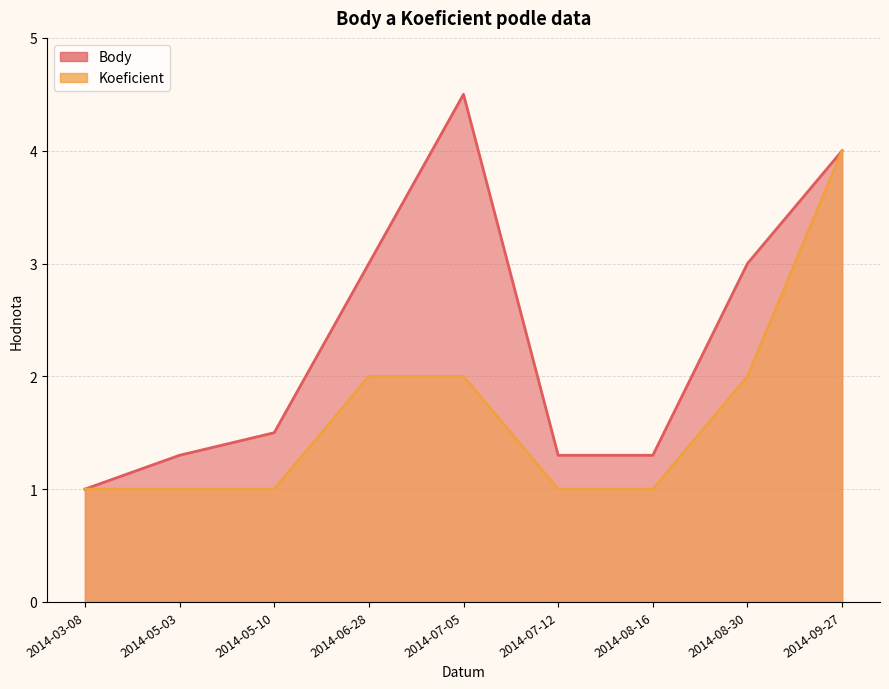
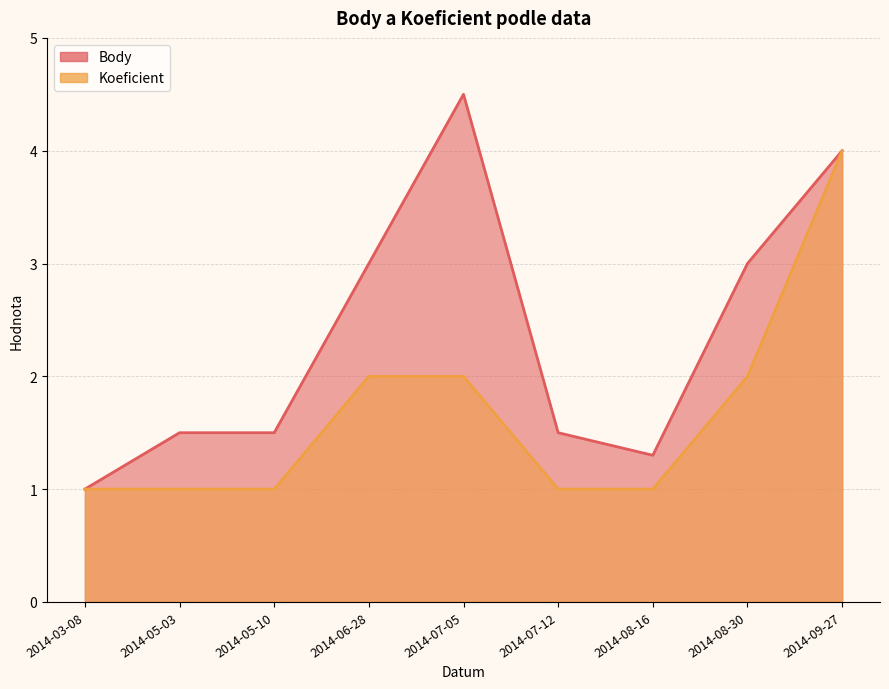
Body, 2014-05-03: 1.3 -> 1.5
Body, 2014-07-12: 1.3 -> 1.5
